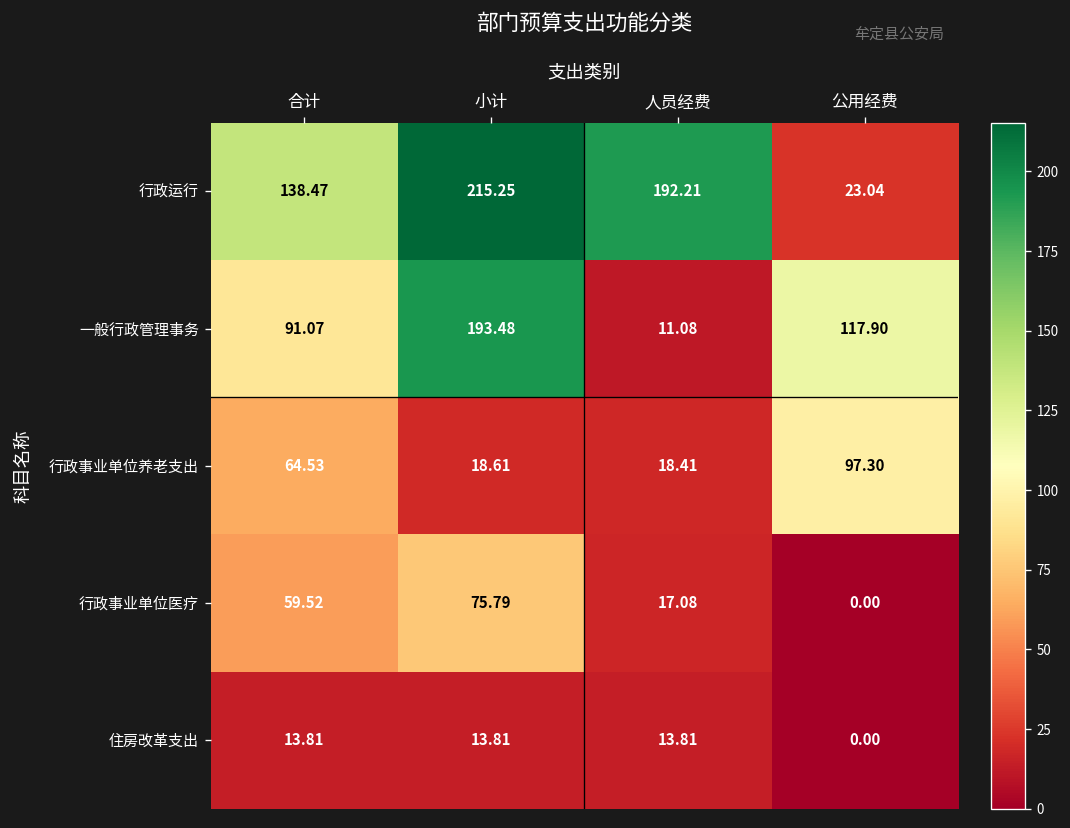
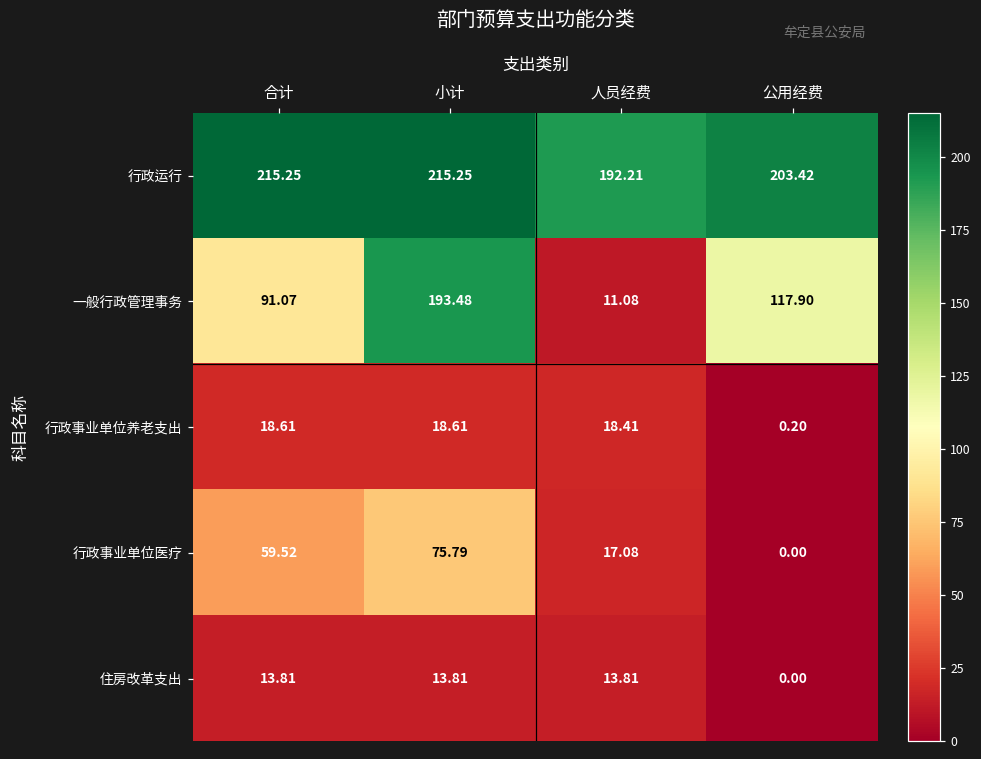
行政运行, 合计: 138.47 -> 215.25
行政运行, 公用经费: 23.04 -> 203.42
行政事业单位养老支出, 合计: 64.53 -> 18.61
行政事业单位养老支出, 公用经费: 97.30 -> 0.20
